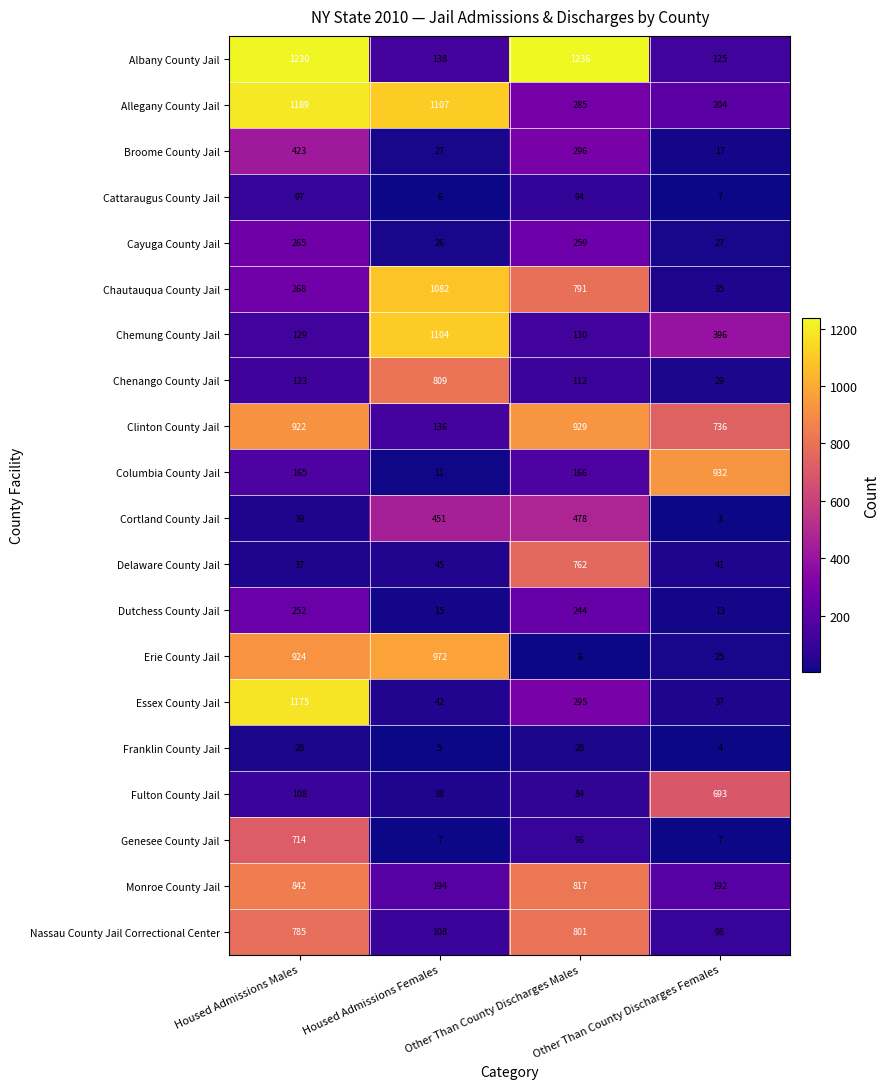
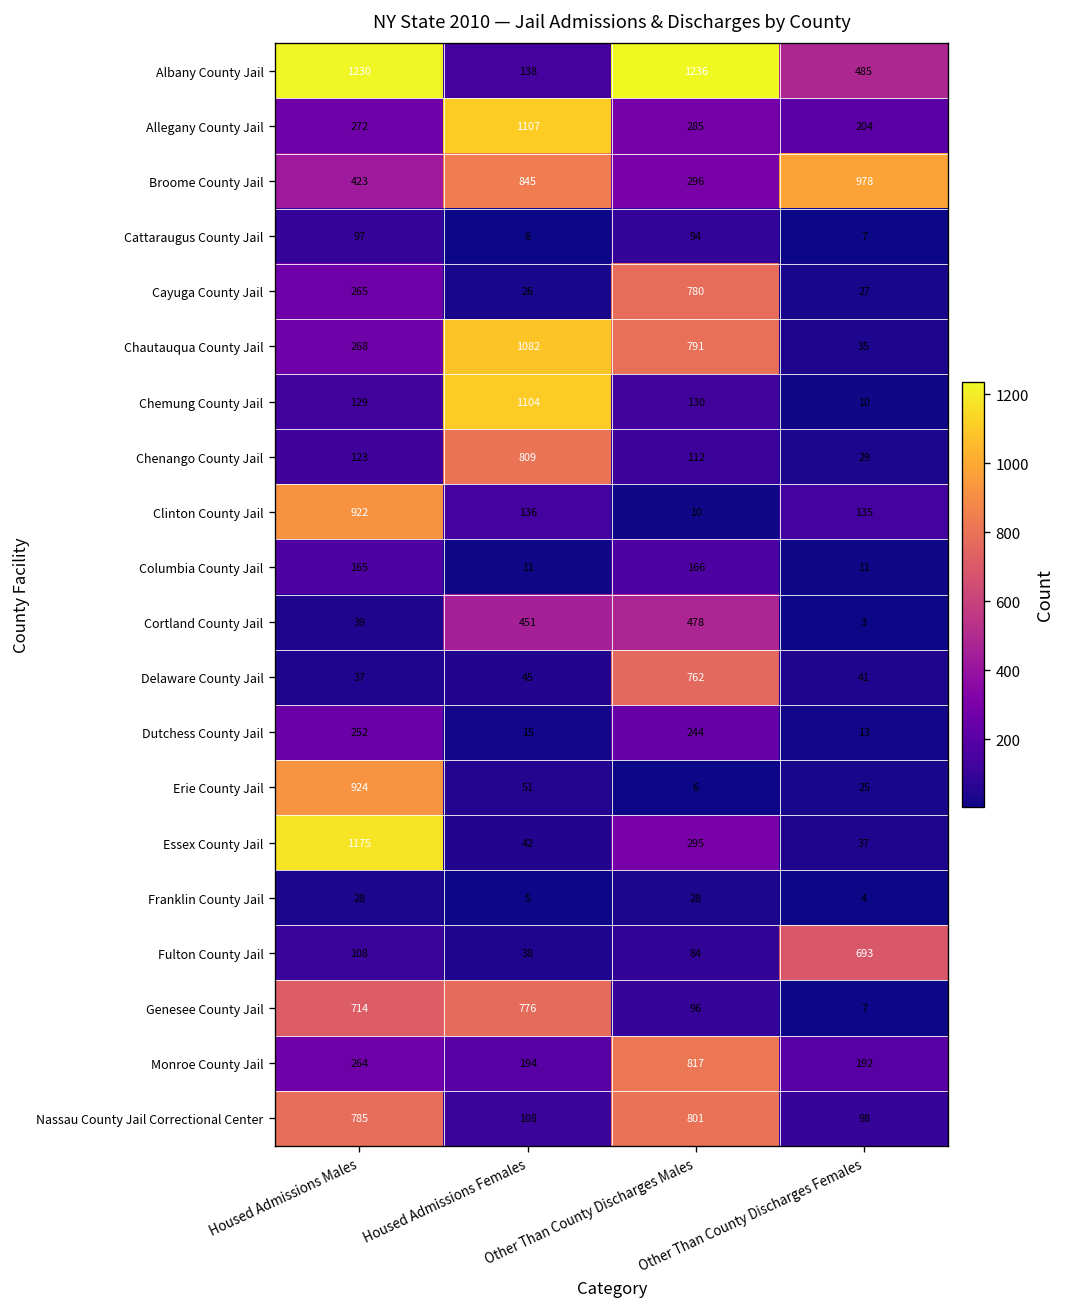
Albany County Jail, Other Than County Discharges Females: 125 -> 485
Allegany County Jail, Housed Admissions Males: 1189 -> 272
Broome County Jail, Housed Admissions Females: 27 -> 845
Broome County Jail, Other Than County Discharges Females: 17 -> 978
Cayuga County Jail, Other Than County Discharges Males: 259 -> 780
Chemung County Jail, Other Than County Discharges Females: 396 -> 10
Clinton County Jail, Other Than County Discharges Males: 929 -> 10
Clinton County Jail, Other Than County Discharges Females: 736 -> 135
Columbia County Jail, Other Than County Discharges Females: 932 -> 11
Erie County Jail, Housed Admissions Females: 972 -> 51
Genesee County Jail, Housed Admissions Females: 7 -> 776
Monroe County Jail, Housed Admissions Males: 842 -> 264
